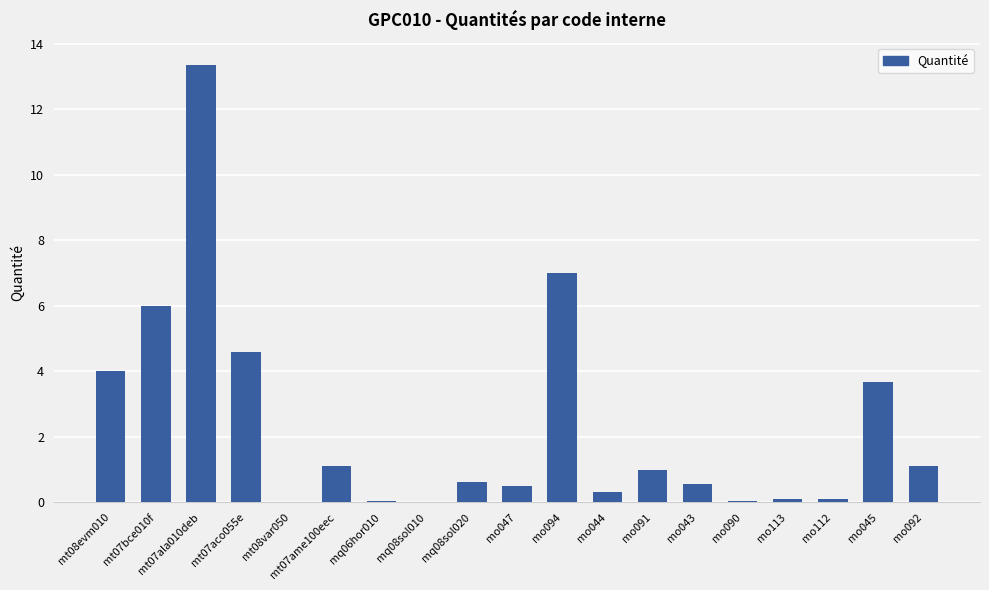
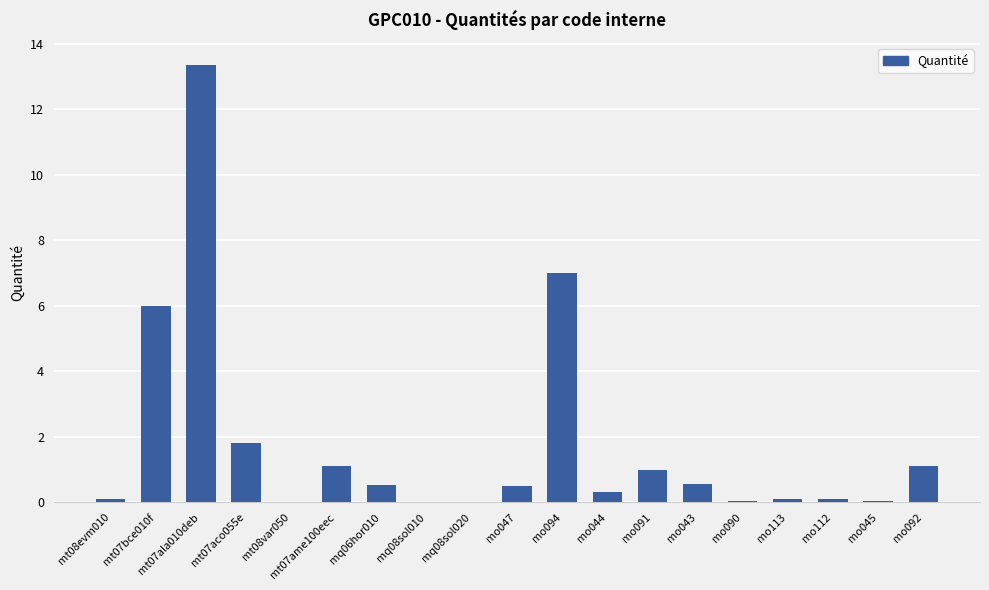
mt08evm010: 4.0 -> 0.1
mt07aco055e: 4.6 -> 1.8
mq06hor010: 0.0 -> 0.5
mq08sol020: 0.6 -> 0.0
mo045: 3.7 -> 0.0
